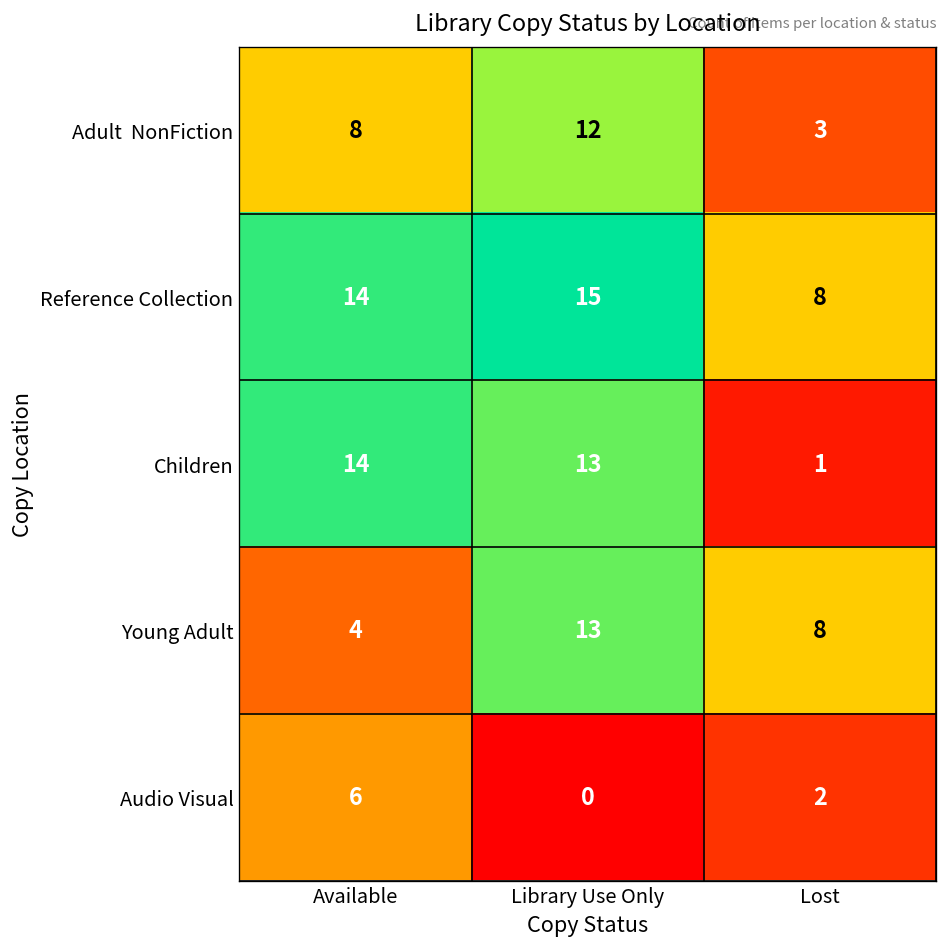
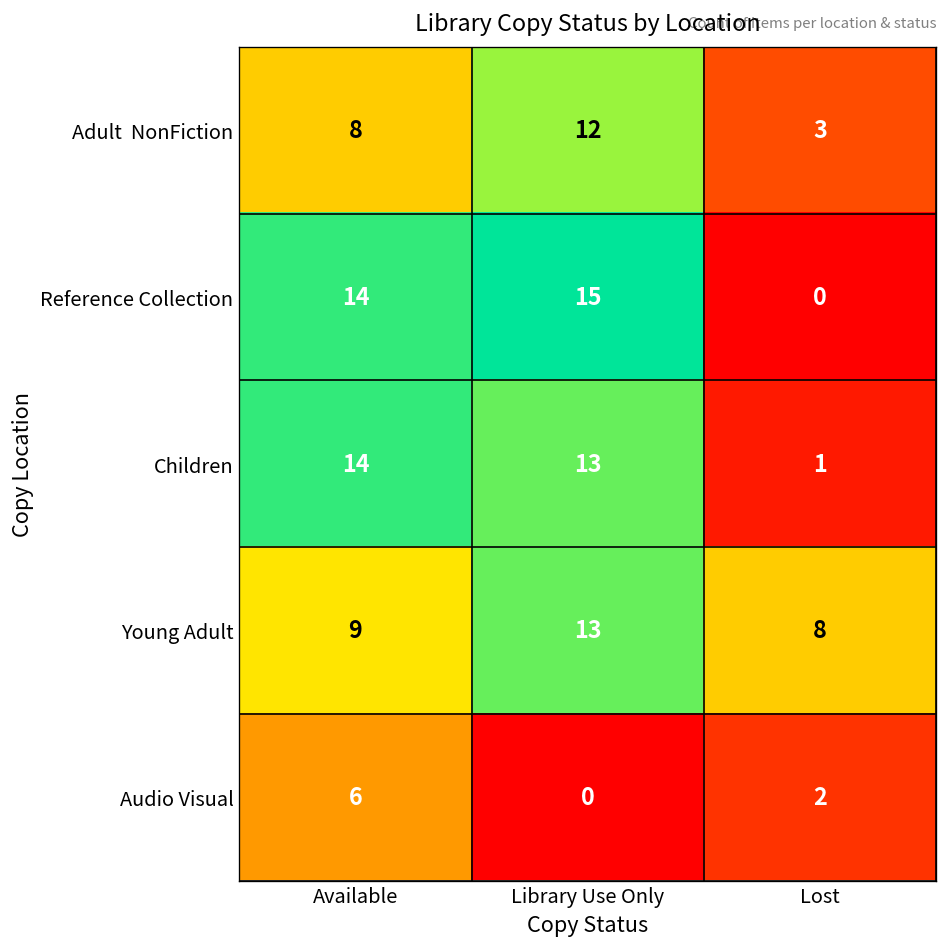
Reference Collection, Lost: 8 -> 0
Young Adult, Available: 4 -> 9
